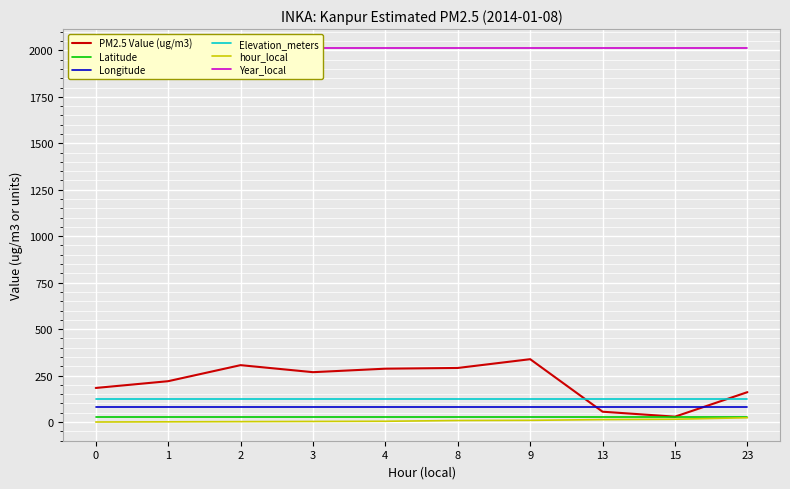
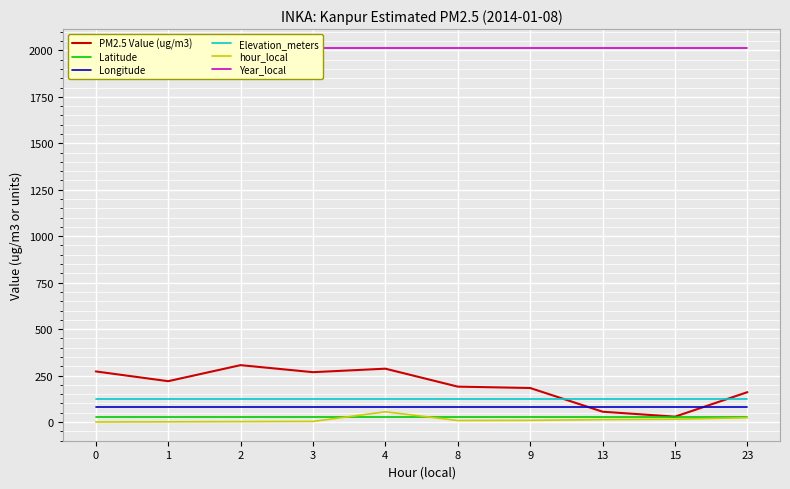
PM2.5 Value (ug/m3), 0: 180 -> 270
hour_local, 4: 0 -> 60
PM2.5 Value (ug/m3), 8: 290 -> 190
PM2.5 Value (ug/m3), 9: 340 -> 180
